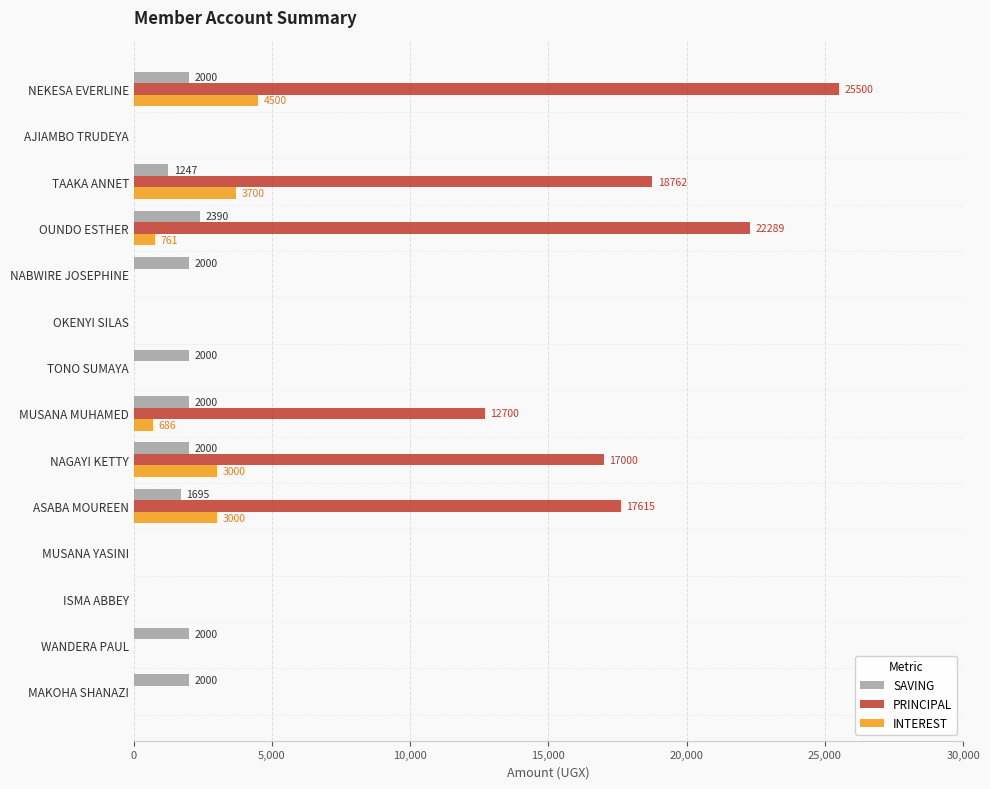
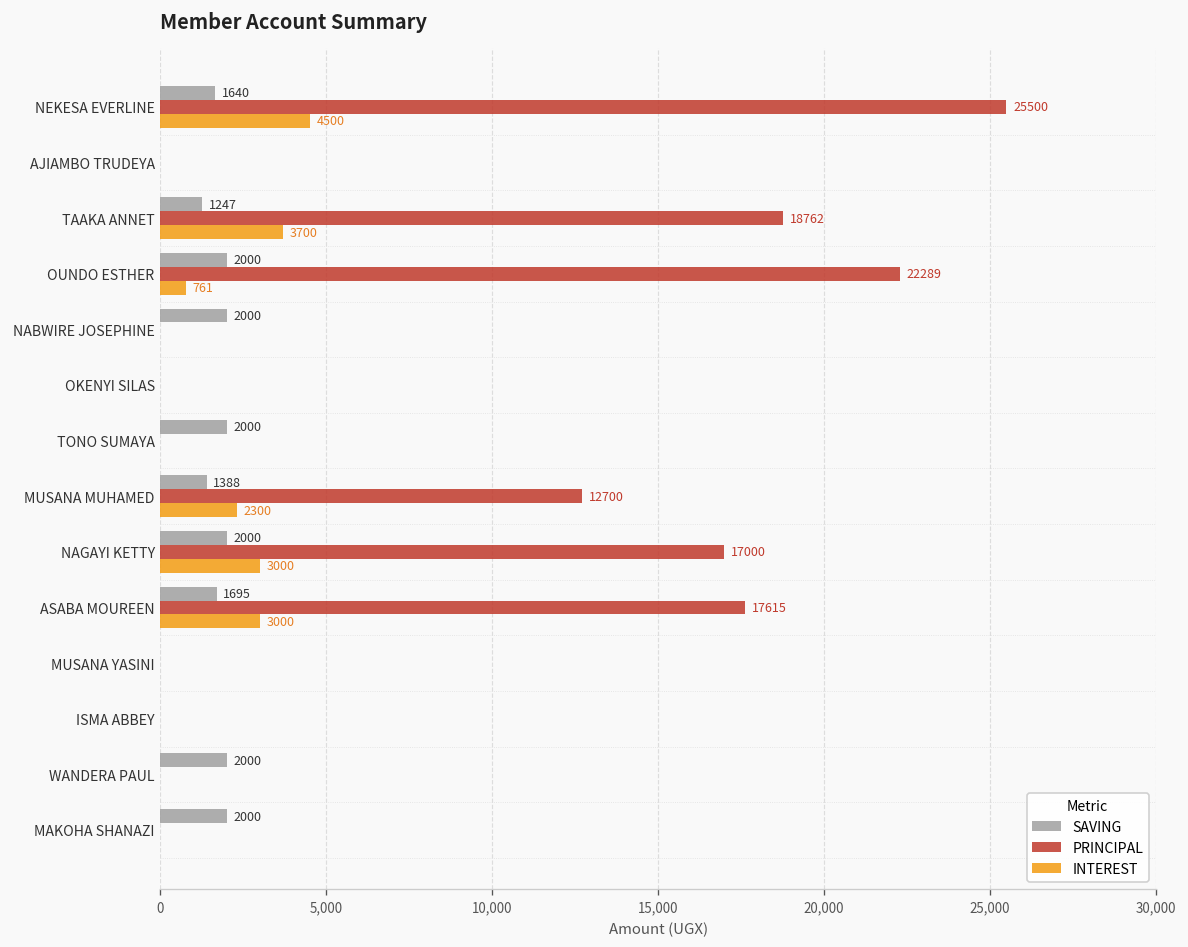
SAVING, NEKESA EVERLINE: 2000 -> 1640
SAVING, OUNDO ESTHER: 2390 -> 2000
SAVING, MUSANA MUHAMED: 2000 -> 1388
INTEREST, MUSANA MUHAMED: 686 -> 2300
